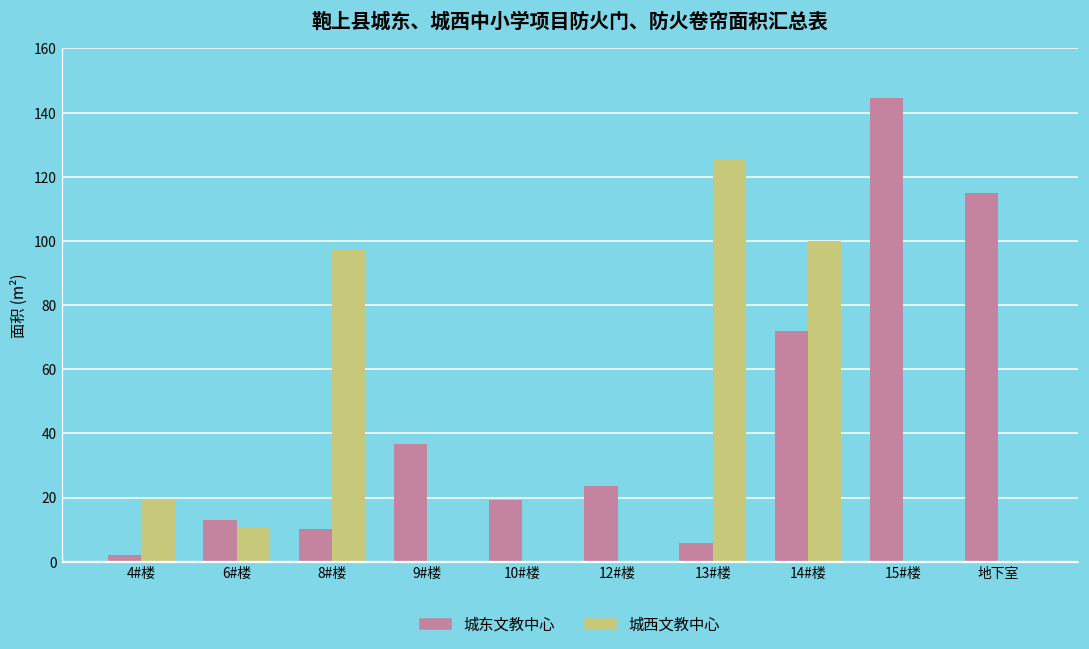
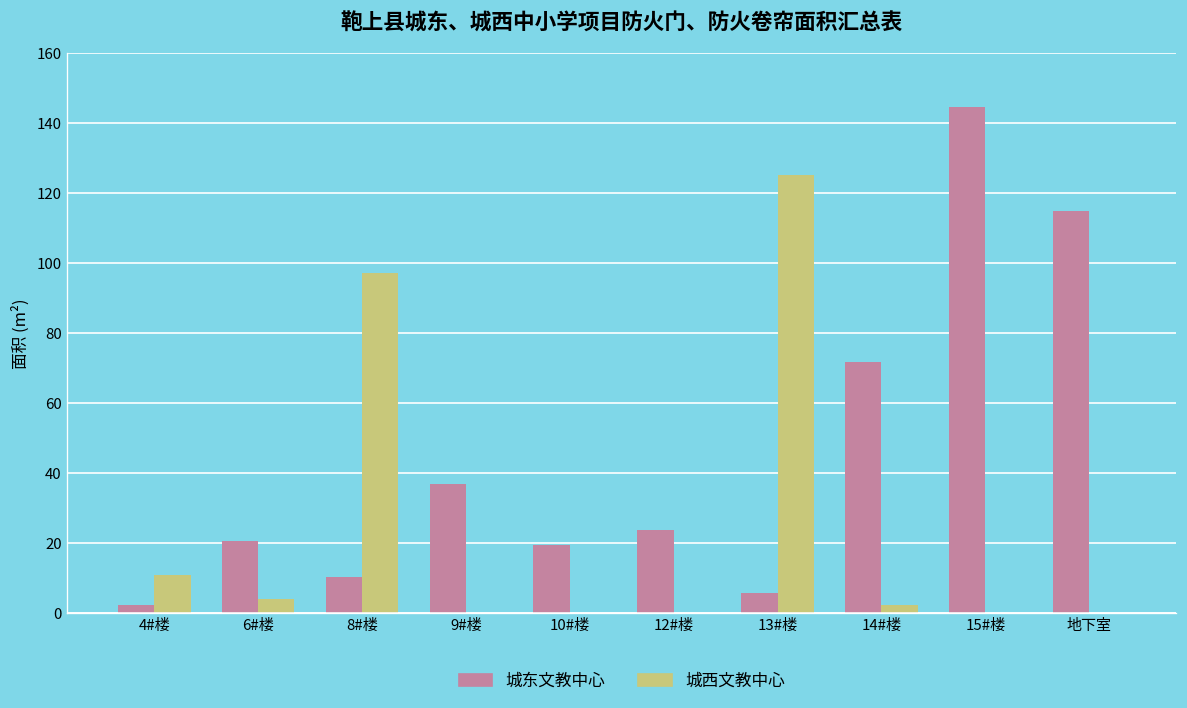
城西文教中心, 4#楼: 20 -> 11
城东文教中心, 6#楼: 13 -> 20
城西文教中心, 6#楼: 11 -> 4
城西文教中心, 14#楼: 100 -> 2
